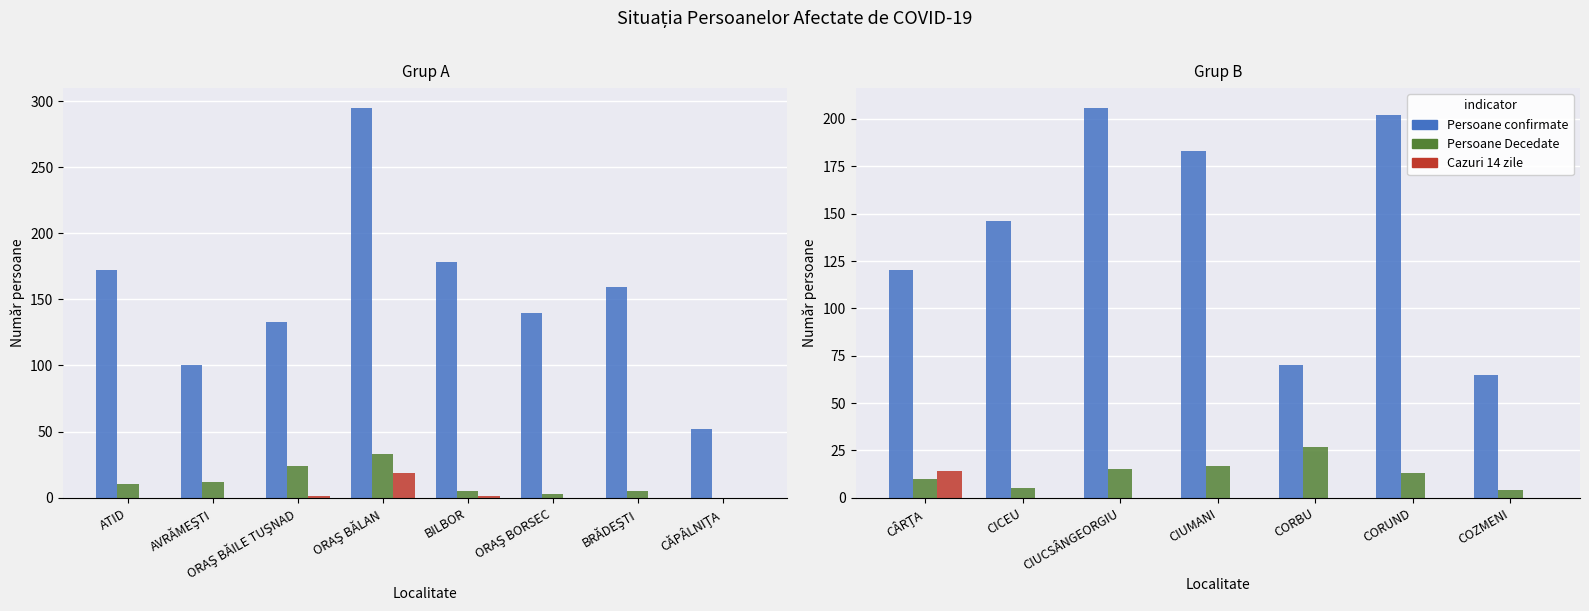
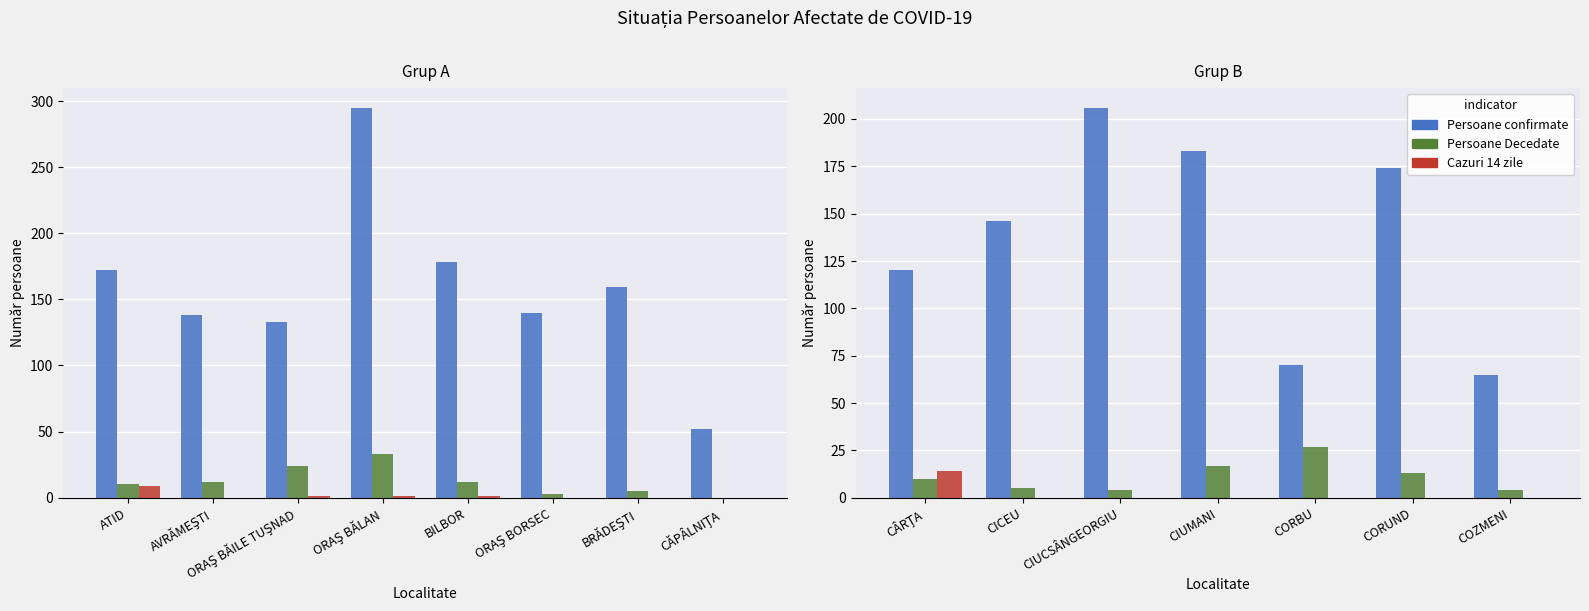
Grup A, Cazuri 14 zile, ATID: 0 -> 9
Grup A, Persoane confirmate, AVRĂMEŞTI: 100 -> 138
Grup A, Cazuri 14 zile, ORAŞ BĂLAN: 19 -> 1
Grup A, Persoane Decedate, BILBOR: 5 -> 12
Grup B, Persoane Decedate, CIUCSÂNGEORGIU: 15 -> 4
Grup B, Persoane confirmate, CORUND: 202 -> 174
